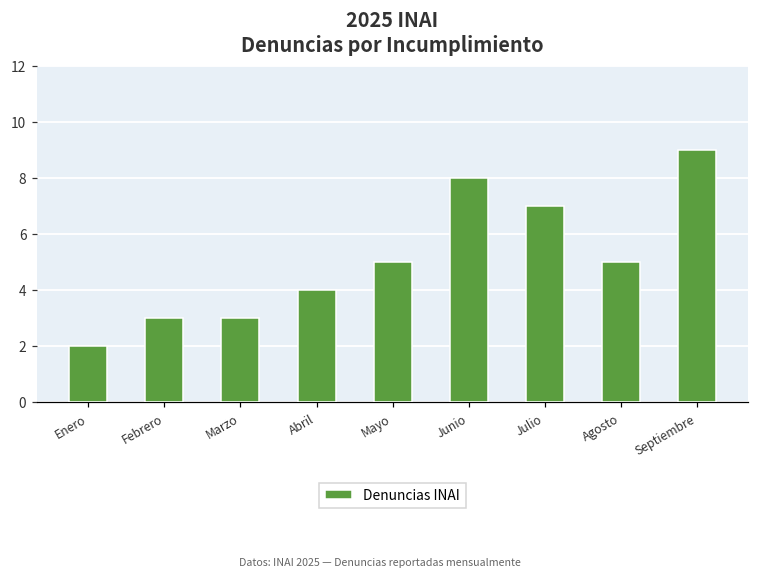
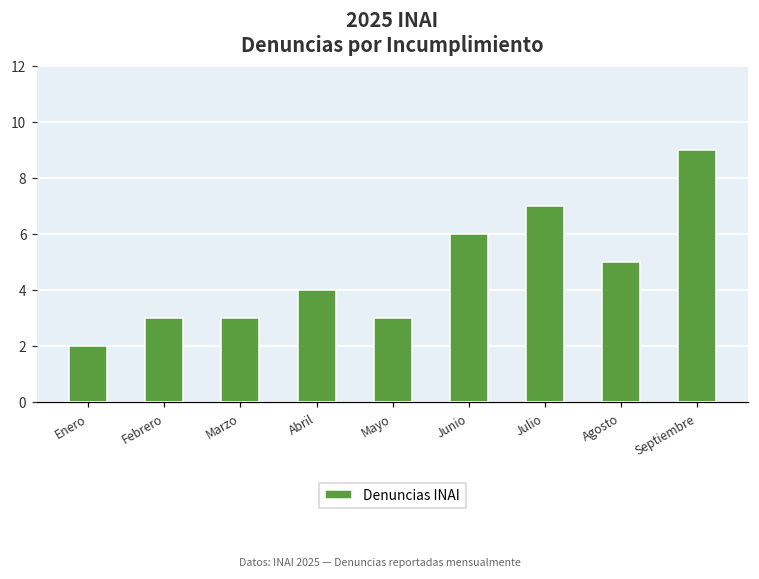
Mayo: 5 -> 3
Junio: 8 -> 6
